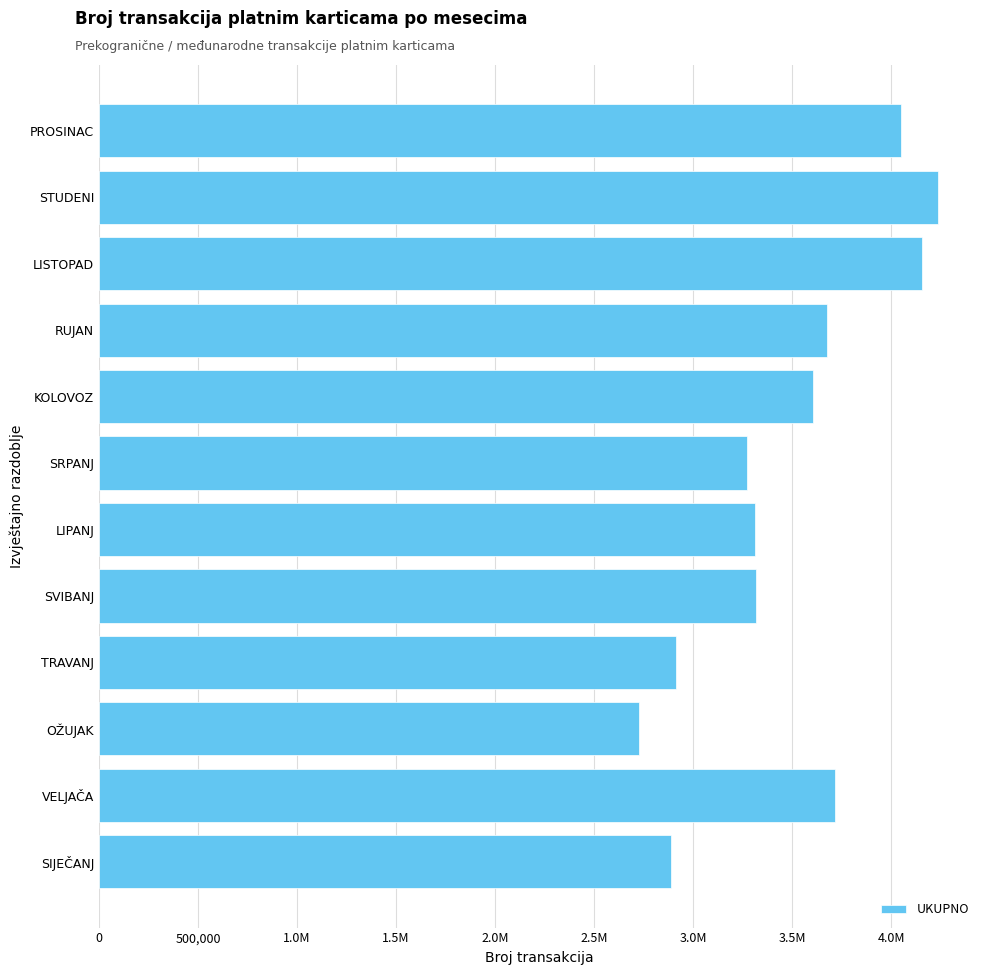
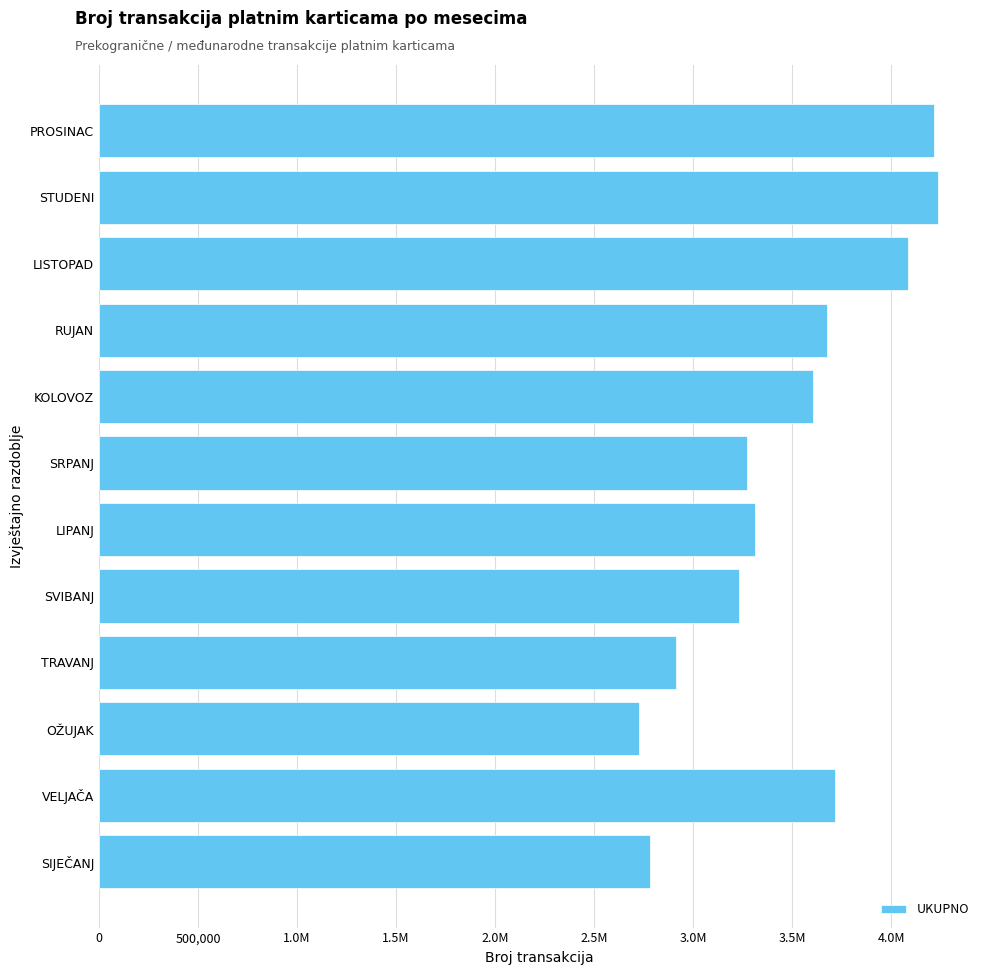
PROSINAC: 4,050,000 -> 4,220,000
LISTOPAD: 4,150,000 -> 4,080,000
SVIBANJ: 3,320,000 -> 3,230,000
SIJEČANJ: 2,890,000 -> 2,780,000
